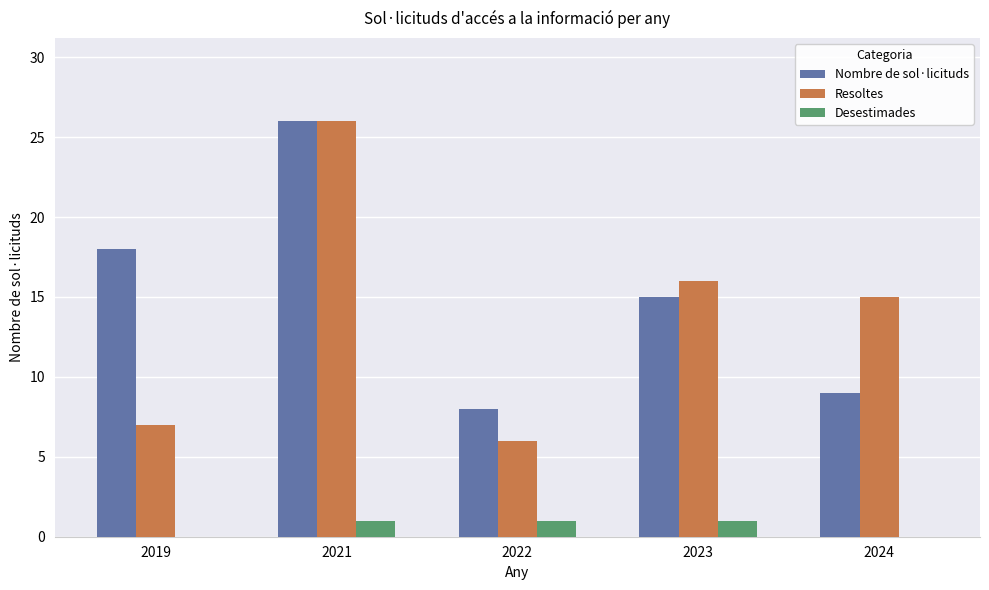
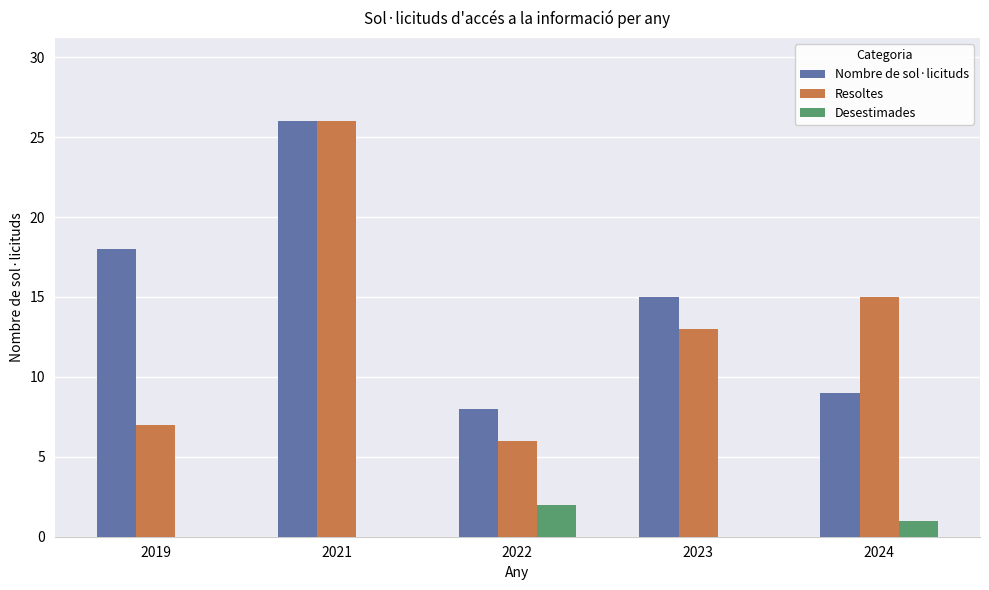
Desestimades, 2021: 1 -> 0
Desestimades, 2022: 1 -> 2
Resoltes, 2023: 16 -> 13
Desestimades, 2023: 1 -> 0
Desestimades, 2024: 0 -> 1
